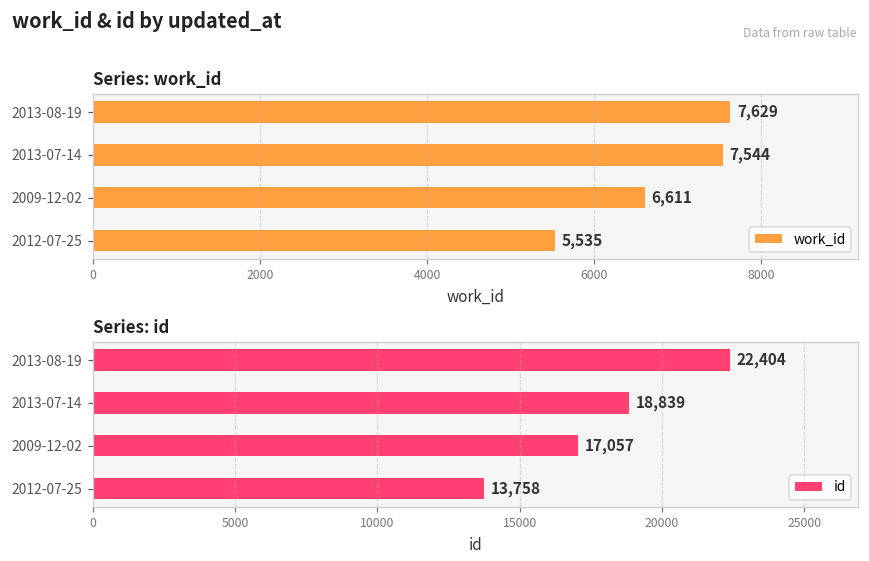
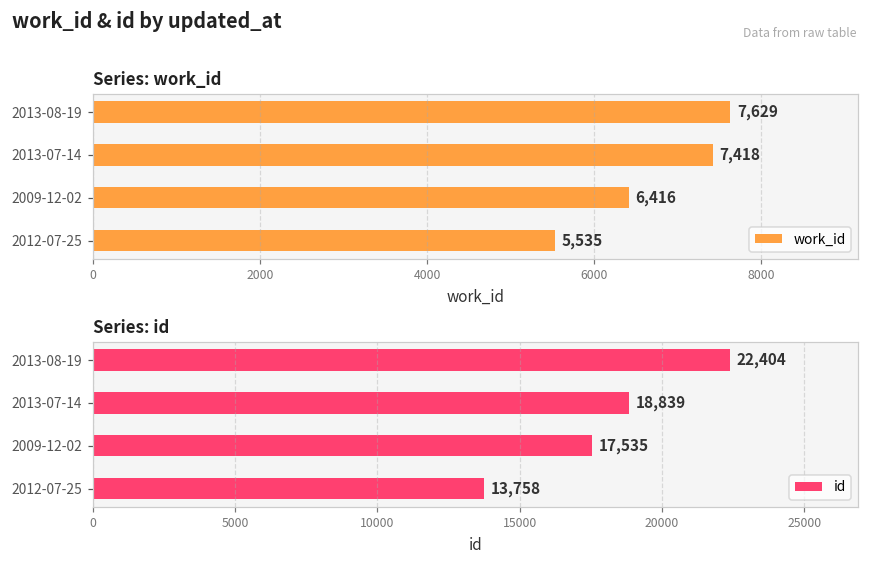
Series: work_id, 2013-07-14: 7,544 -> 7,418
Series: work_id, 2009-12-02: 6,611 -> 6,416
Series: id, 2009-12-02: 17,057 -> 17,535
